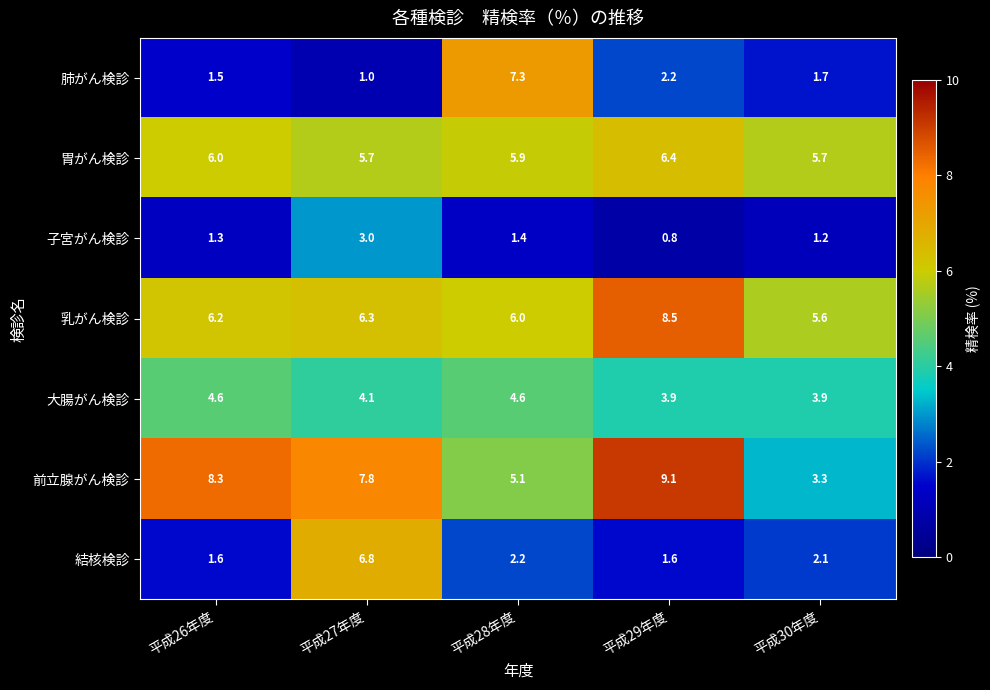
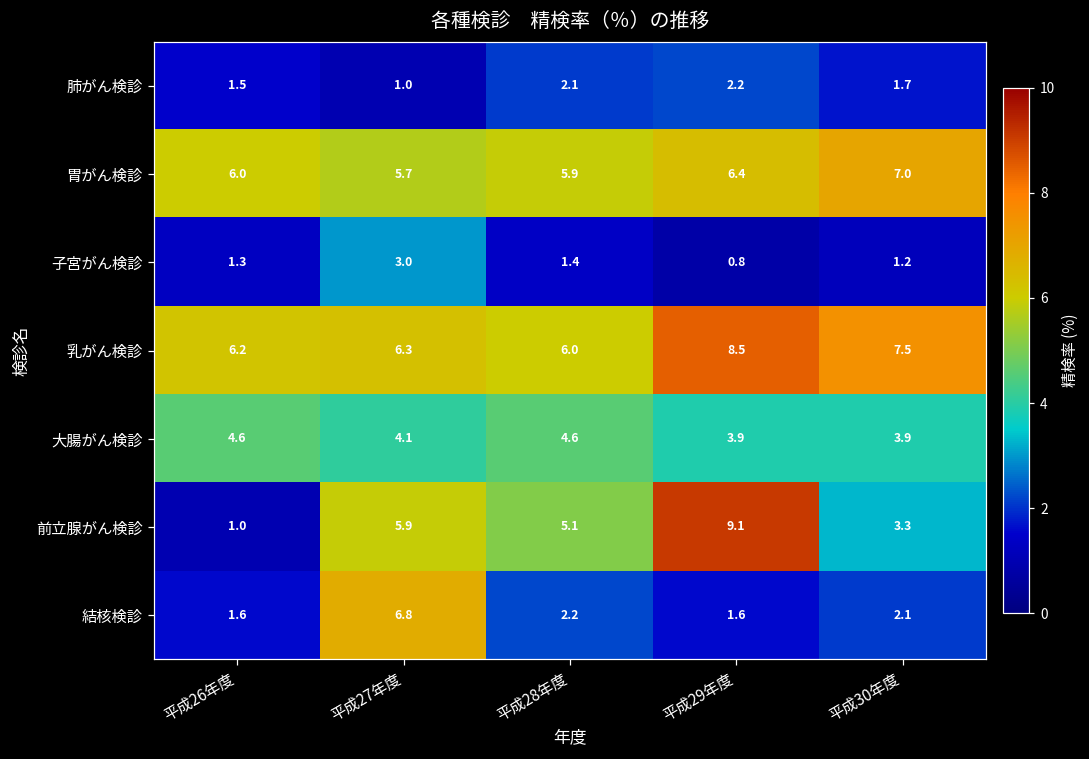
肺がん検診, 平成28年度: 7.3 -> 2.1
胃がん検診, 平成30年度: 5.7 -> 7.0
乳がん検診, 平成30年度: 5.6 -> 7.5
前立腺がん検診, 平成26年度: 8.3 -> 1.0
前立腺がん検診, 平成27年度: 7.8 -> 5.9
